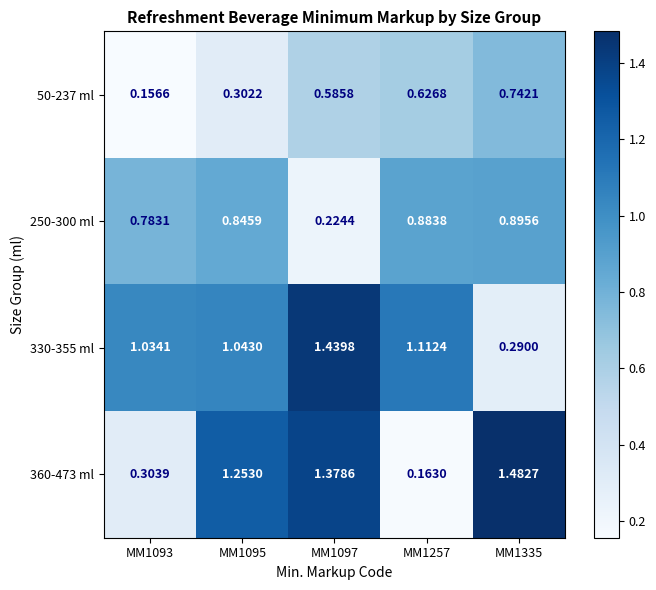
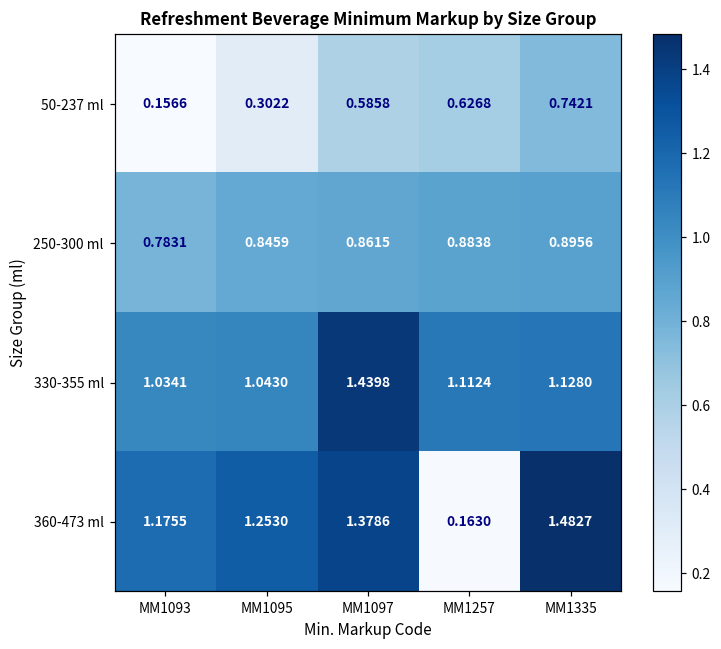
250-300 ml, MM1097: 0.2244 -> 0.8615
330-355 ml, MM1335: 0.2900 -> 1.1280
360-473 ml, MM1093: 0.3039 -> 1.1755
